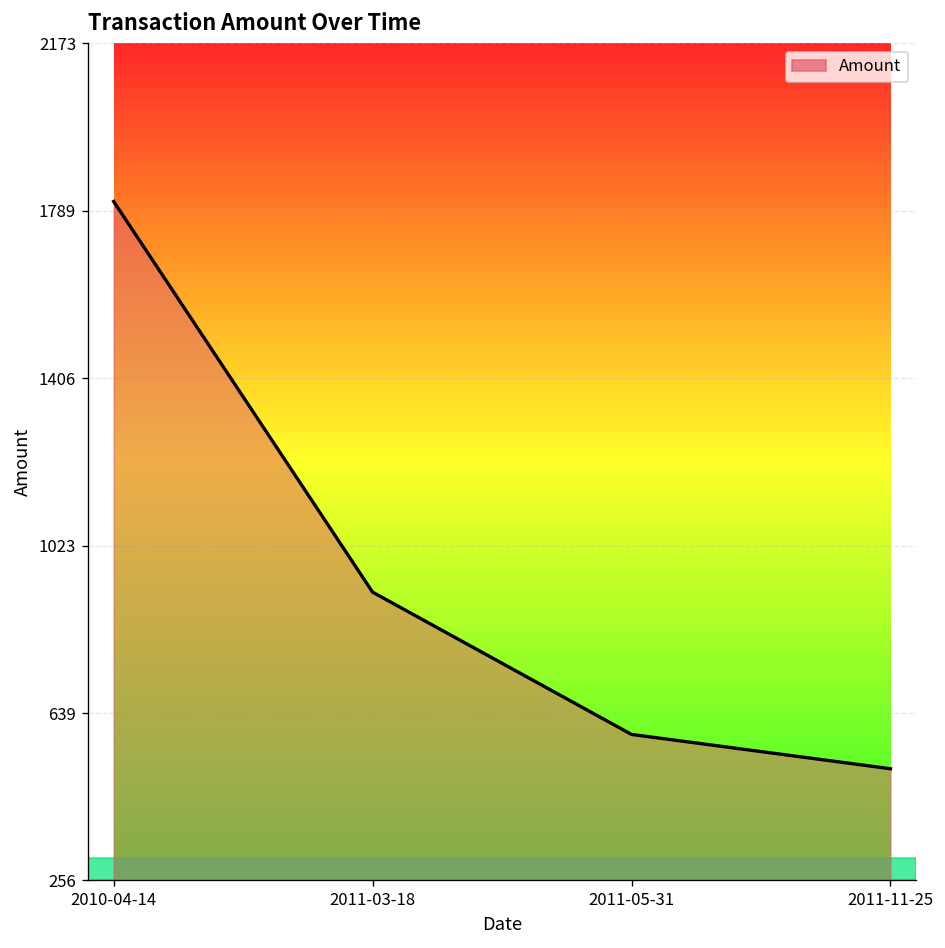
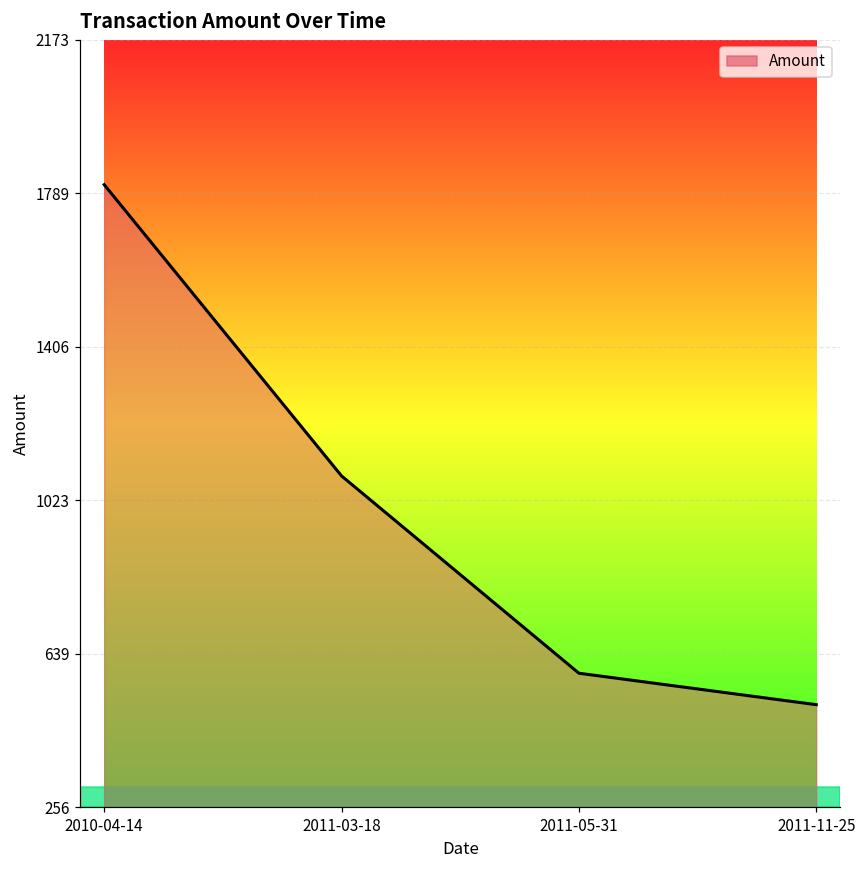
2011-03-18: 920 -> 1080
